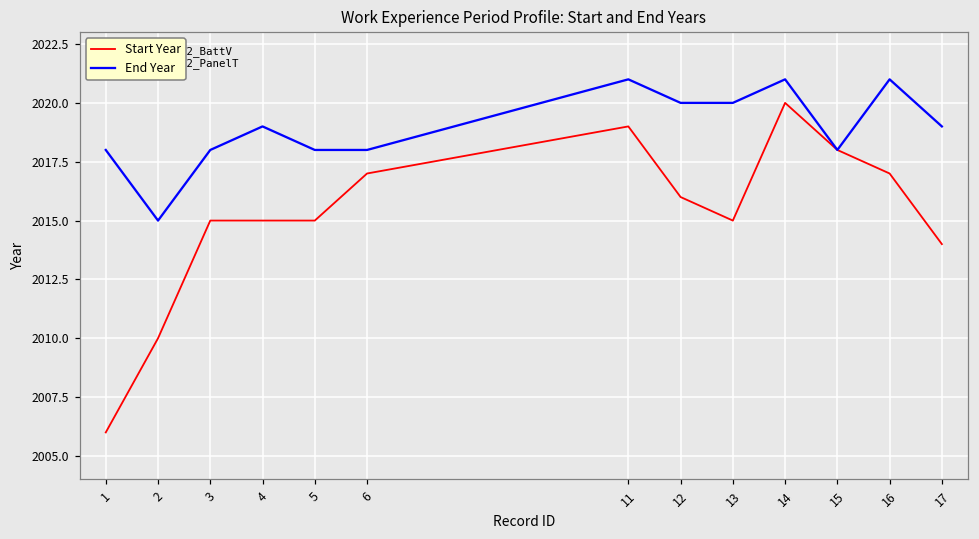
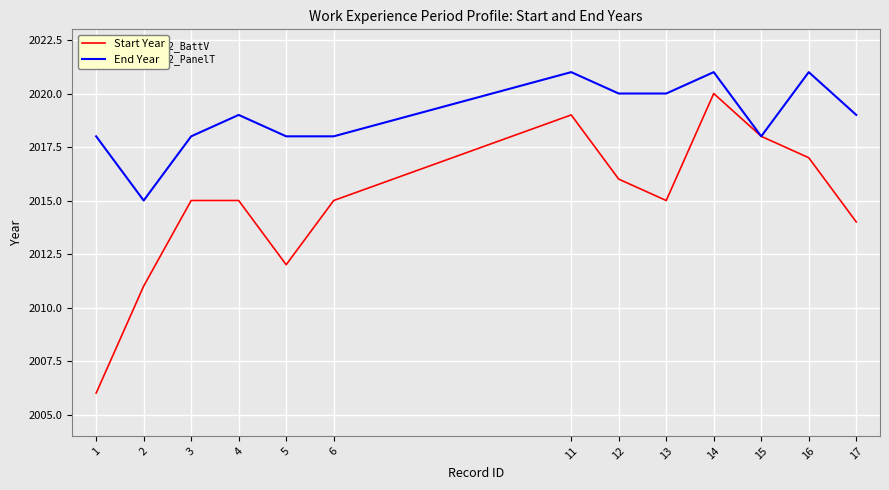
Start Year, 2: 2010 -> 2011
Start Year, 5: 2015 -> 2012
Start Year, 6: 2017 -> 2015
